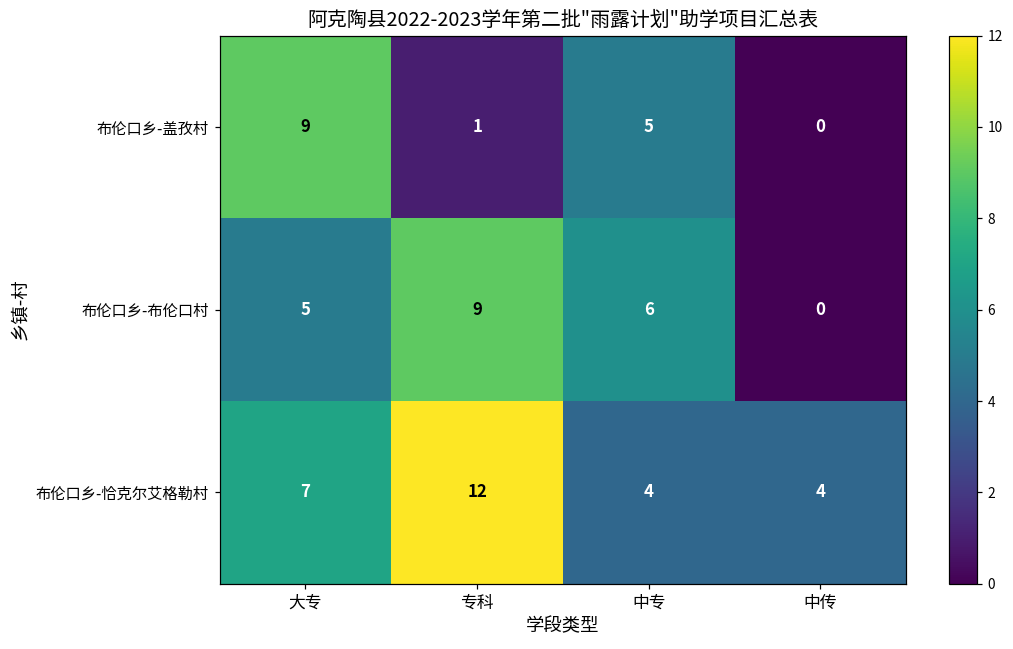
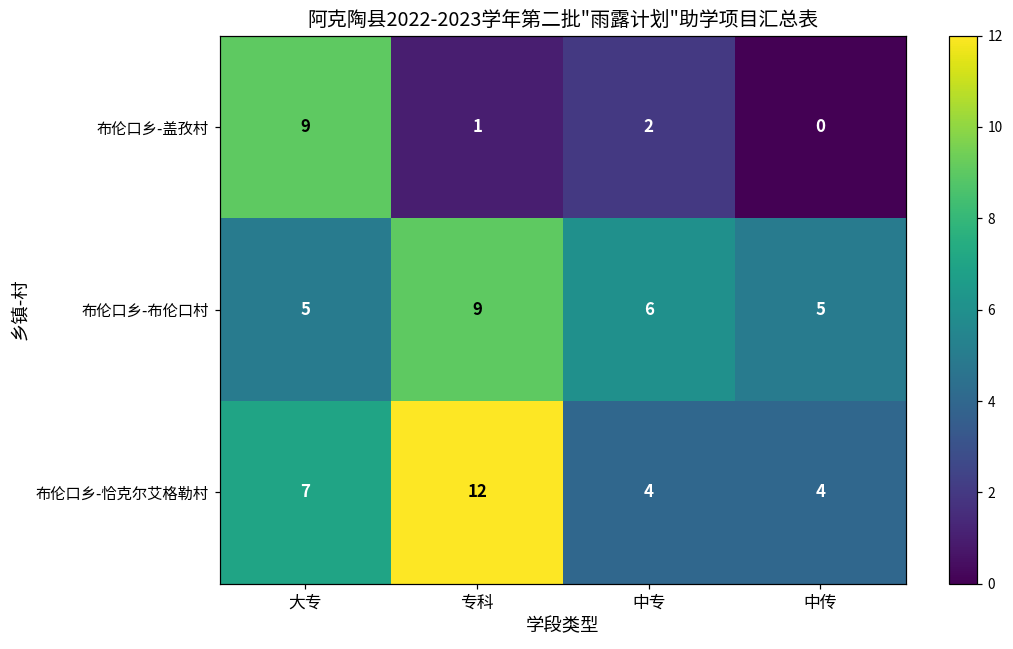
布伦口乡-盖孜村, 中专: 5 -> 2
布伦口乡-布伦口村, 中传: 0 -> 5
